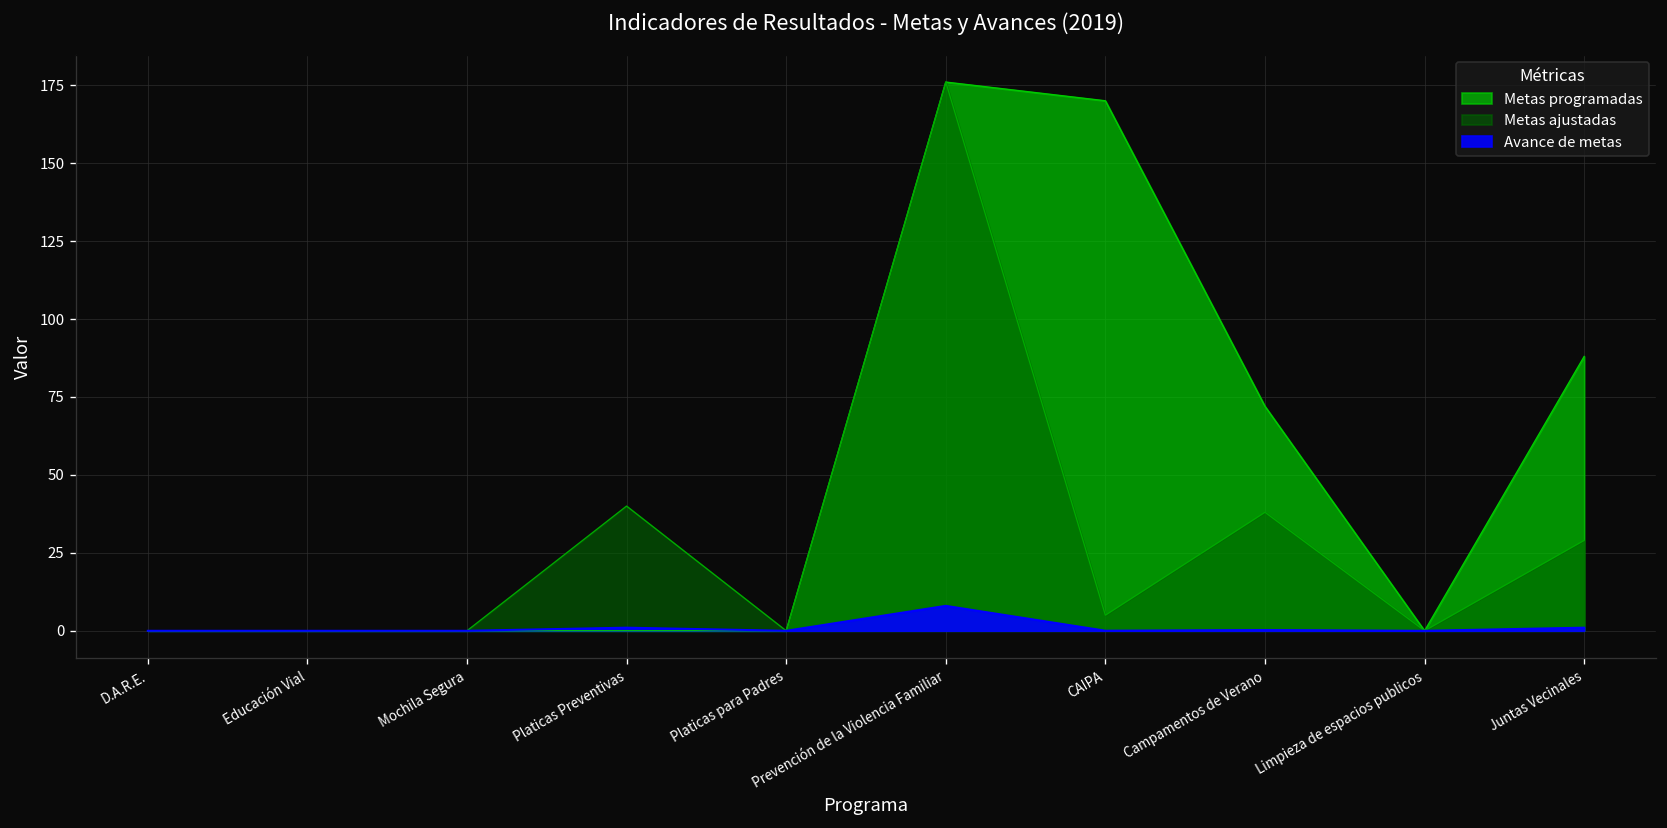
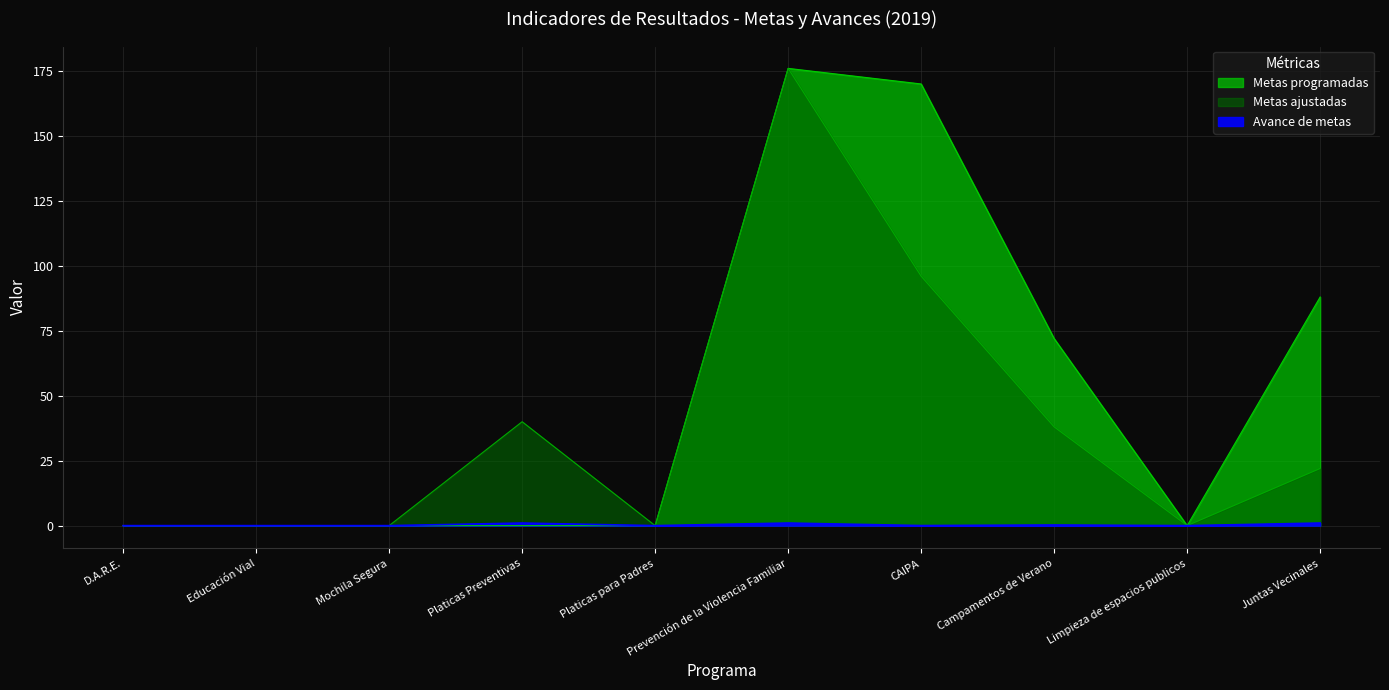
Avance de metas, Prevención de la Violencia Familiar: 8 -> 1
Metas ajustadas, CAIPA: 5 -> 96
Metas ajustadas, Juntas Vecinales: 29 -> 22
